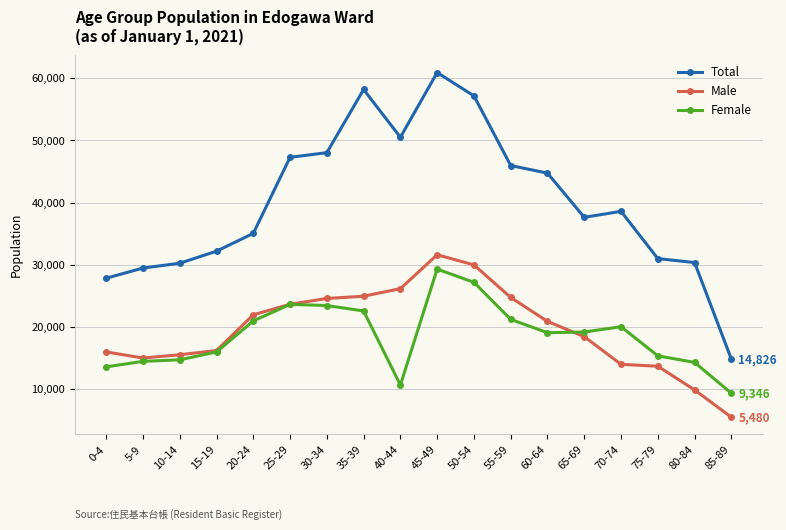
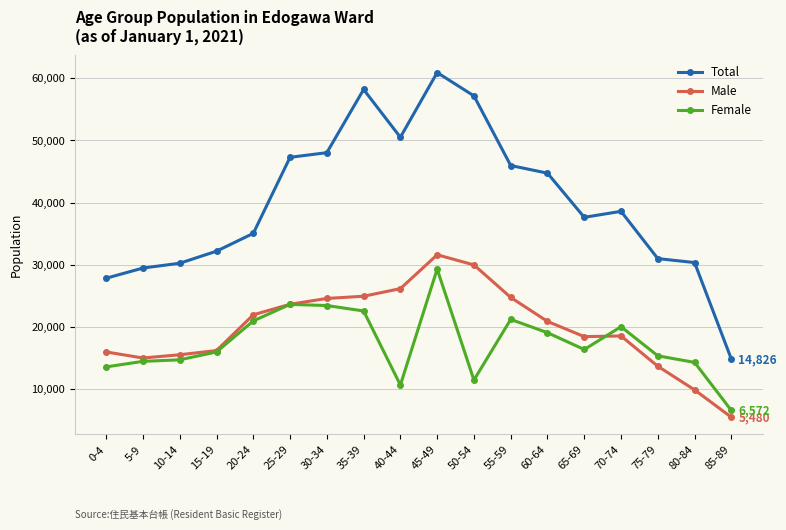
Female, 50-54: 27,000 -> 11,000
Female, 65-69: 19,000 -> 16,000
Male, 70-74: 14,000 -> 19,000
Female, 85-89: 9,346 -> 6,572
